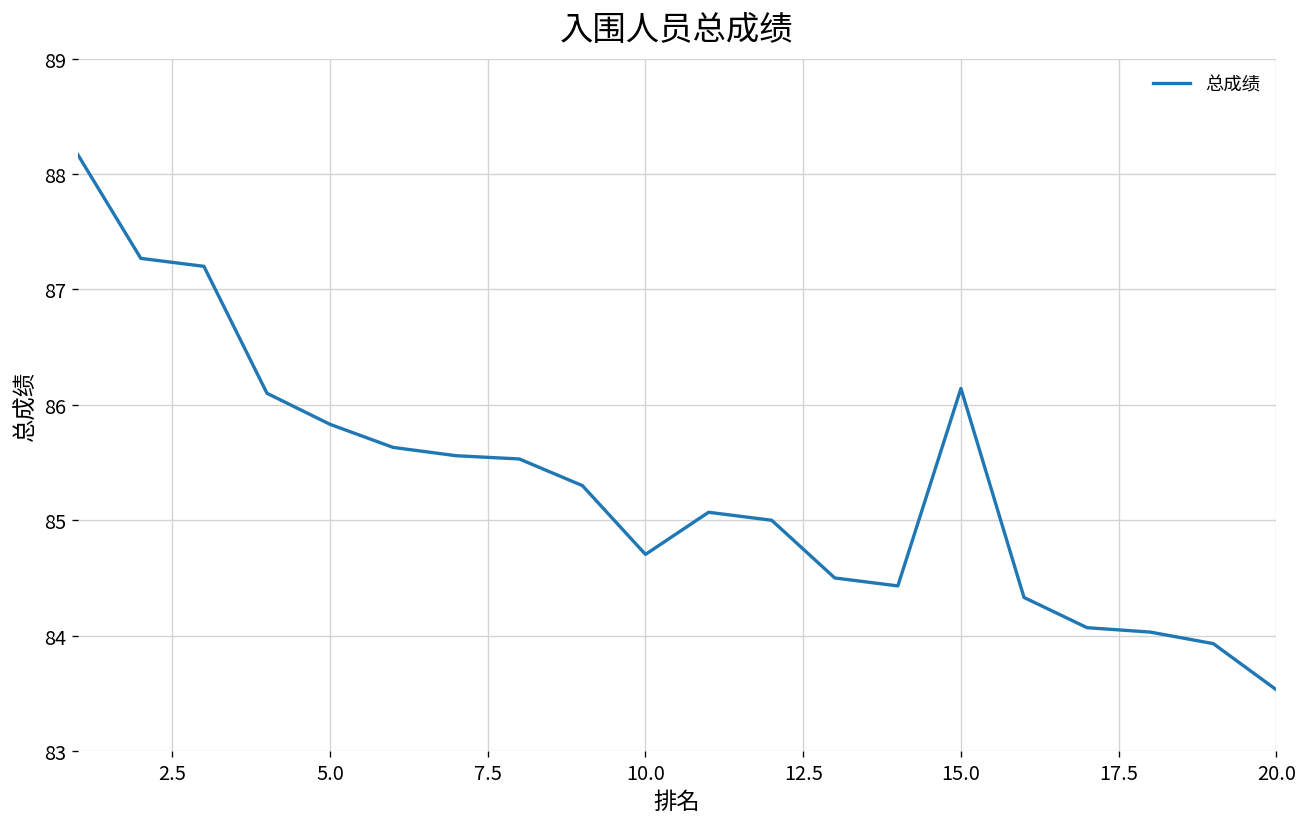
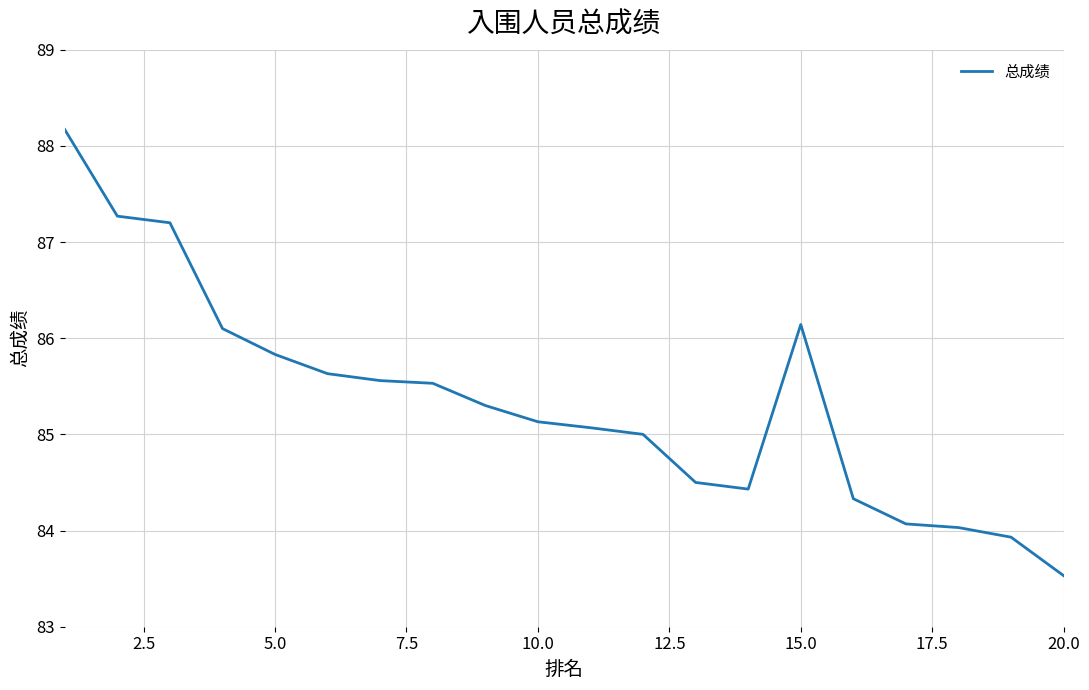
10.0: 84.7 -> 85.1
